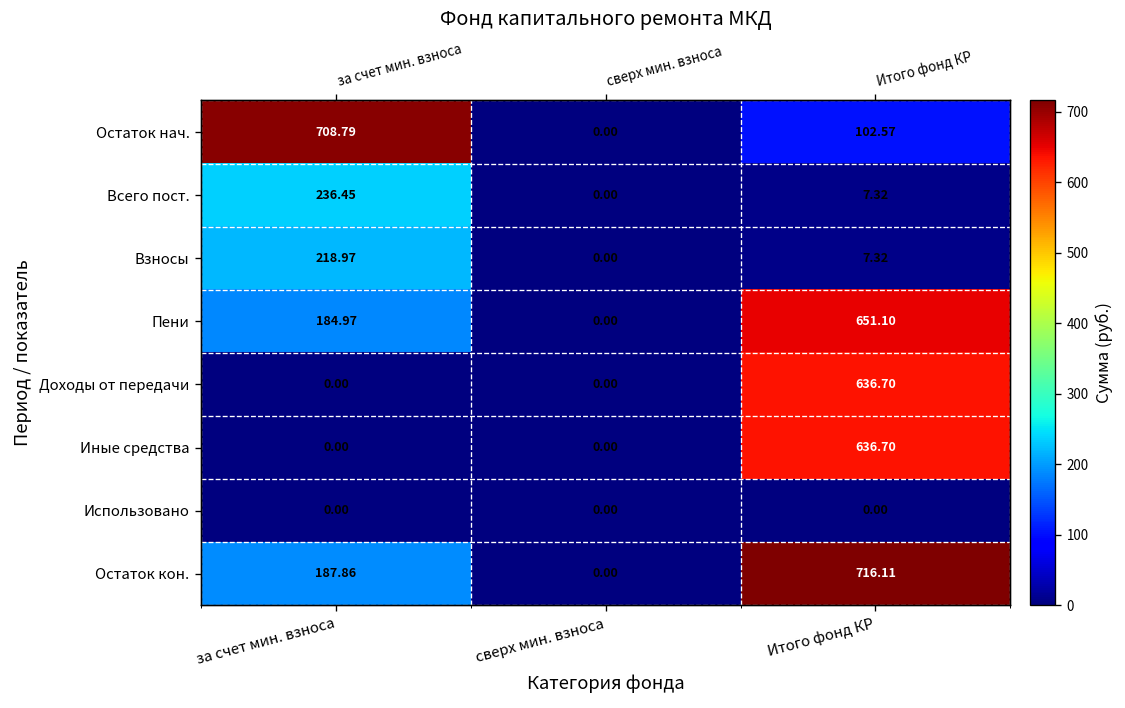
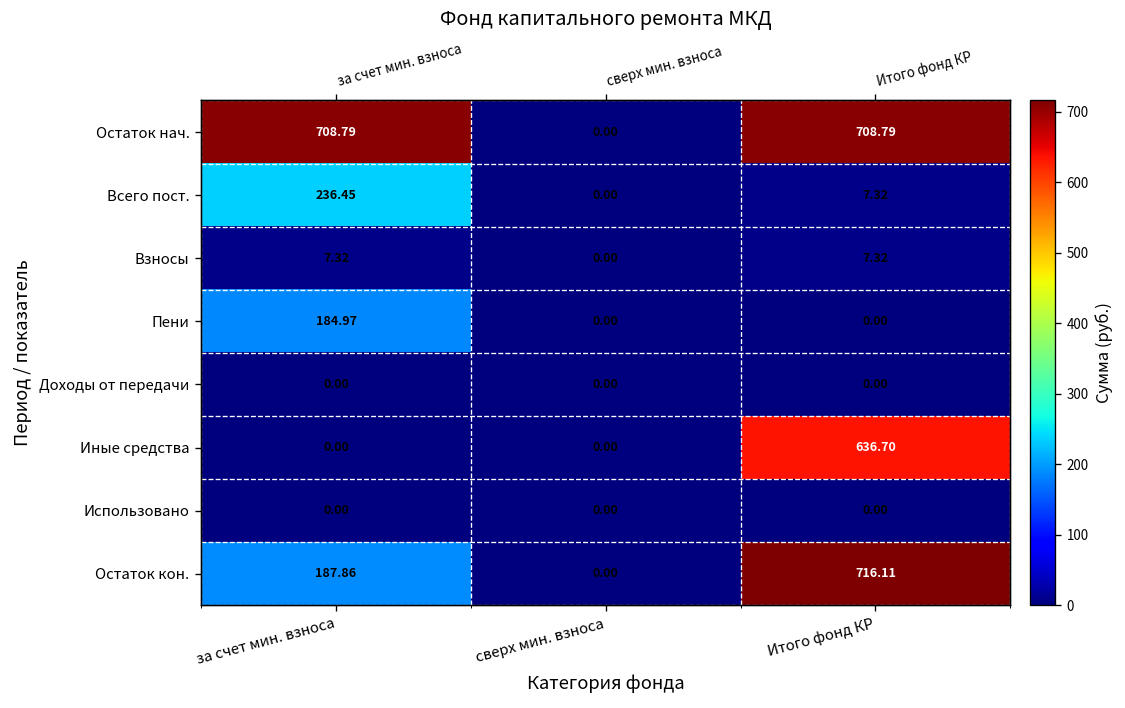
Остаток нач., Итого фонд КР: 102.57 -> 708.79
Взносы, за счет мин. взноса: 218.97 -> 7.32
Пени, Итого фонд КР: 651.10 -> 0.00
Доходы от передачи, Итого фонд КР: 636.70 -> 0.00
